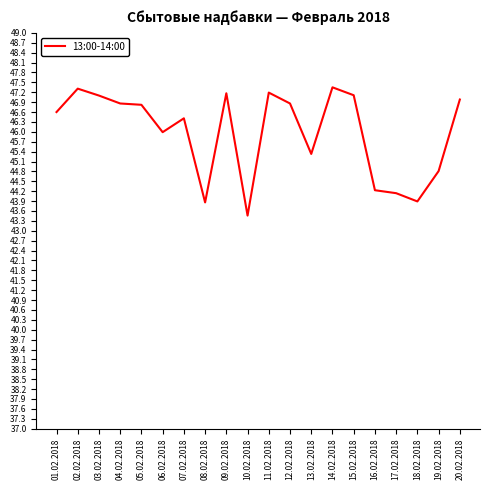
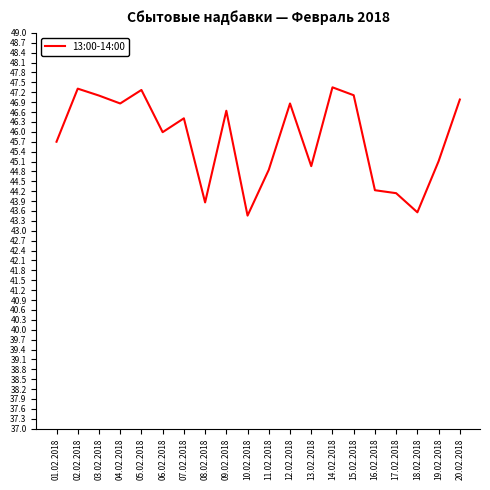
01.02.2018: 46.6 -> 45.7
05.02.2018: 46.8 -> 47.3
09.02.2018: 47.2 -> 46.6
11.02.2018: 47.2 -> 44.9
13.02.2018: 45.3 -> 45.0
18.02.2018: 43.9 -> 43.6
19.02.2018: 44.8 -> 45.1
